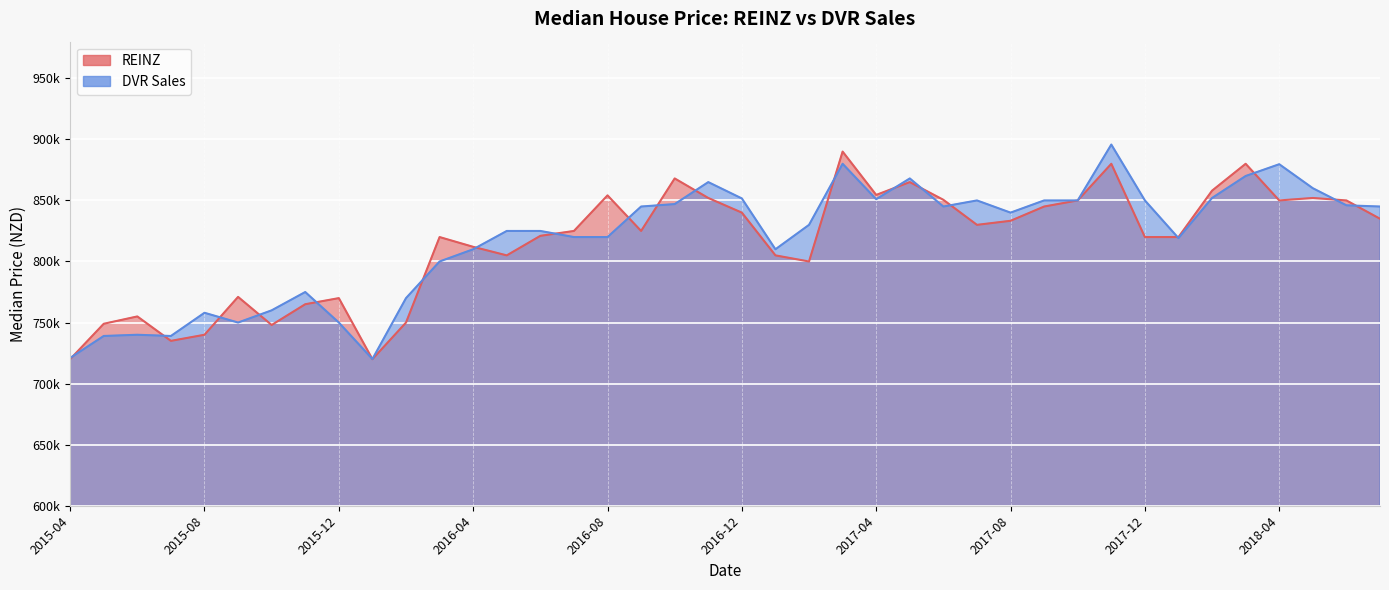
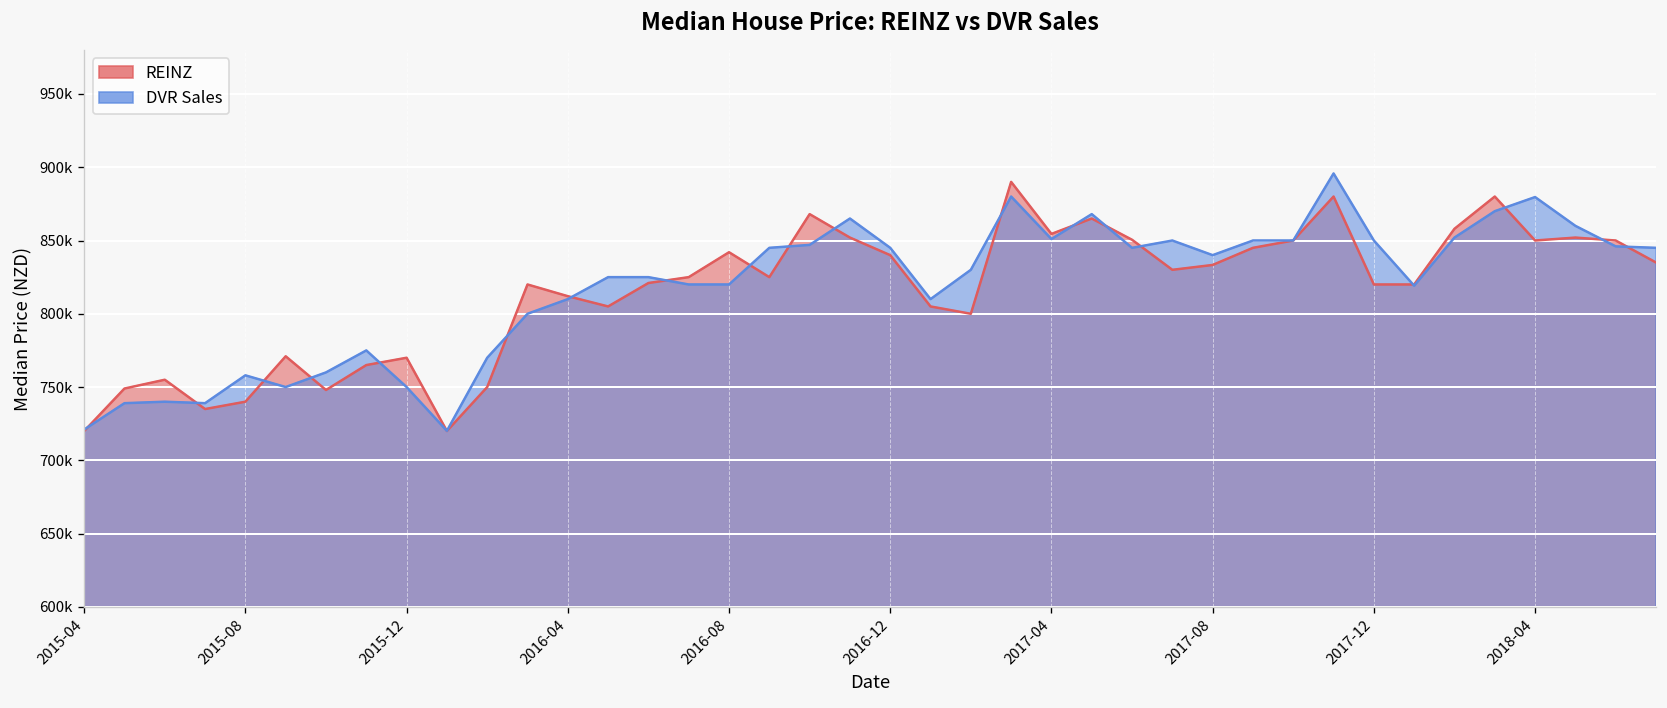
REINZ, 2016-08: 854000 -> 842000
DVR Sales, 2016-12: 852000 -> 845000
